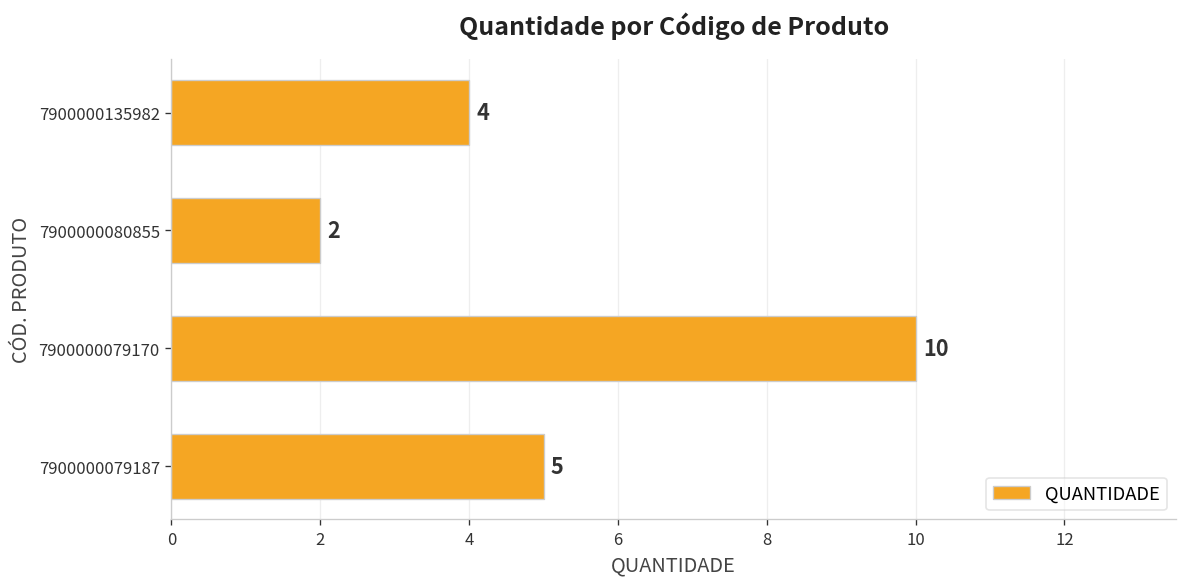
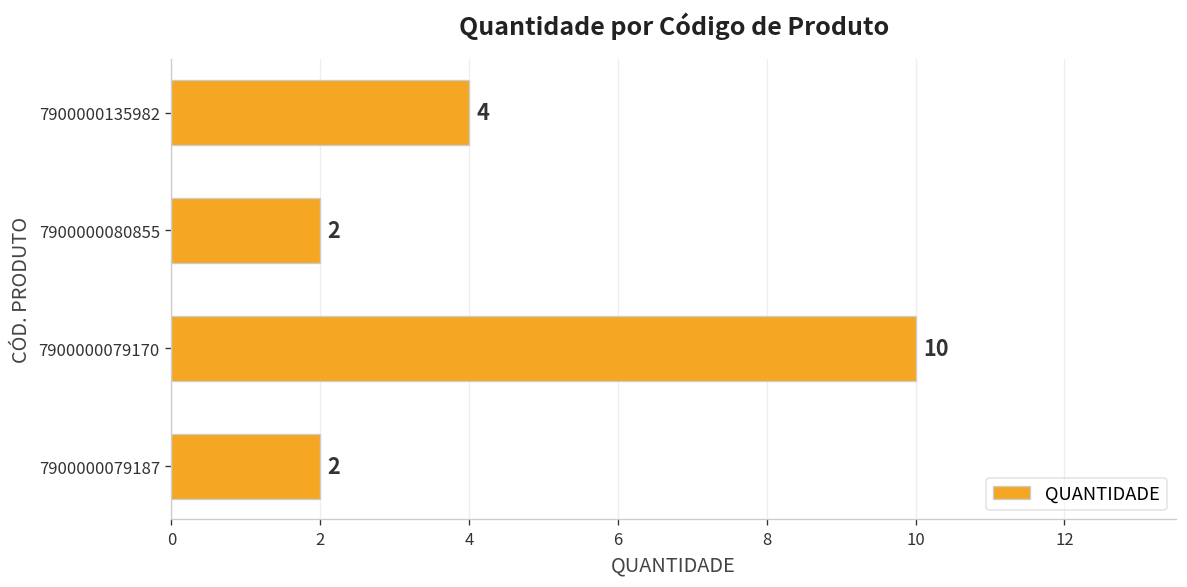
7900000079187: 5 -> 2
